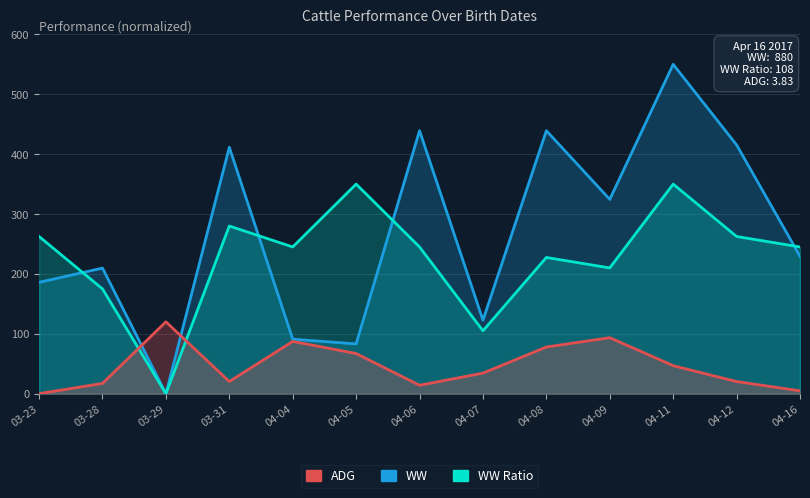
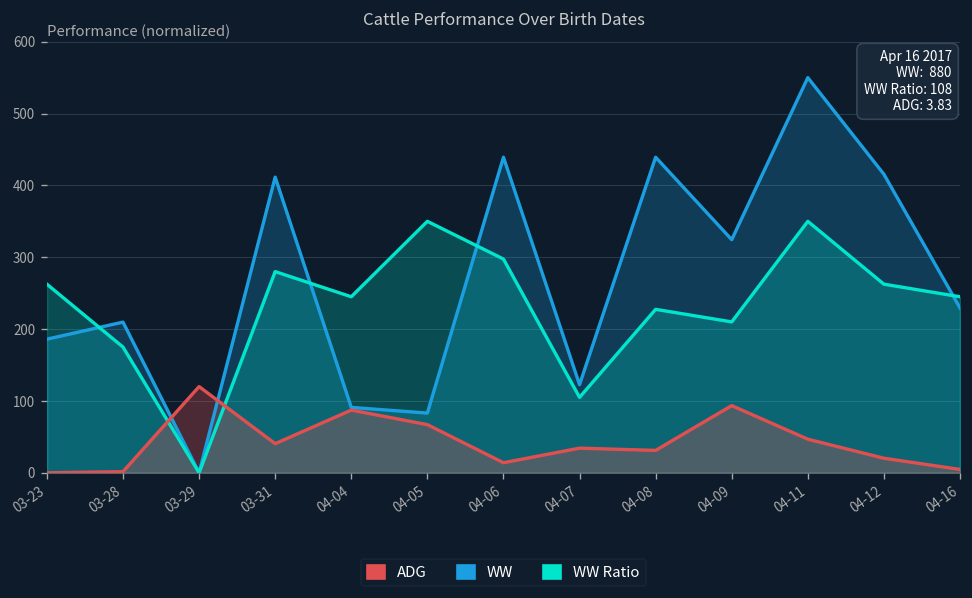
ADG, 03-28: 20 -> 0
ADG, 03-31: 20 -> 40
WW Ratio, 04-06: 240 -> 300
ADG, 04-08: 80 -> 30
